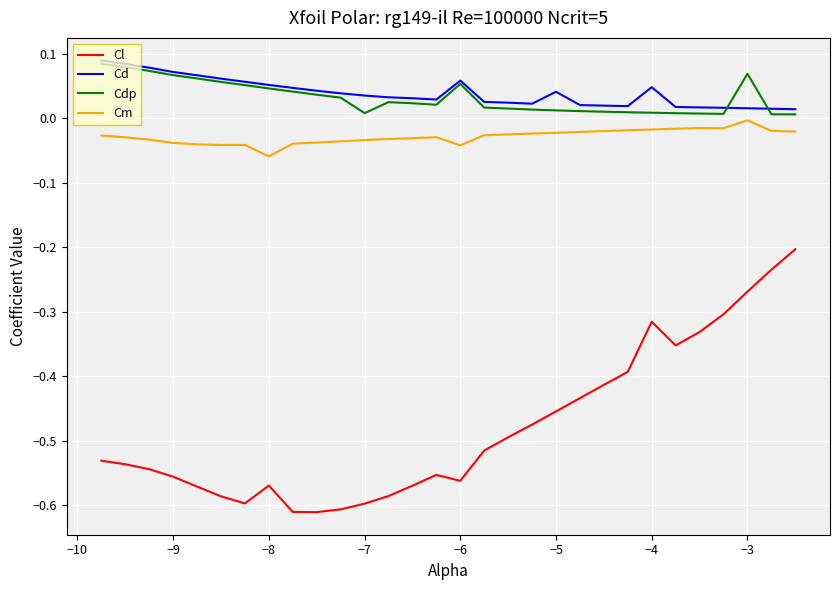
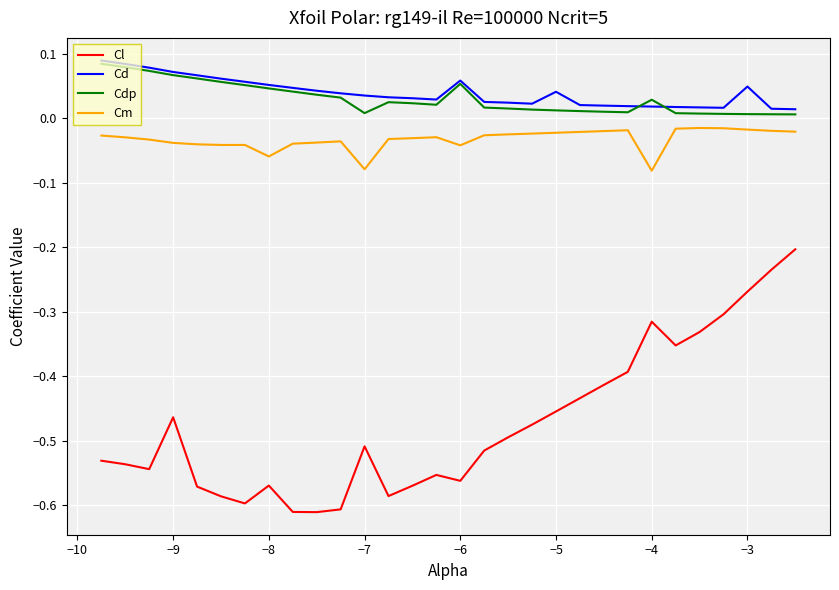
Cl, −9: -0.56 -> -0.46
Cl, −7: -0.60 -> -0.51
Cm, −7: -0.03 -> -0.08
Cd, −4: 0.05 -> 0.02
Cdp, −4: 0.01 -> 0.03
Cm, −4: -0.02 -> -0.08
Cd, −3: 0.02 -> 0.05
Cdp, −3: 0.07 -> 0.01
Cm, −3: 0.00 -> -0.02
